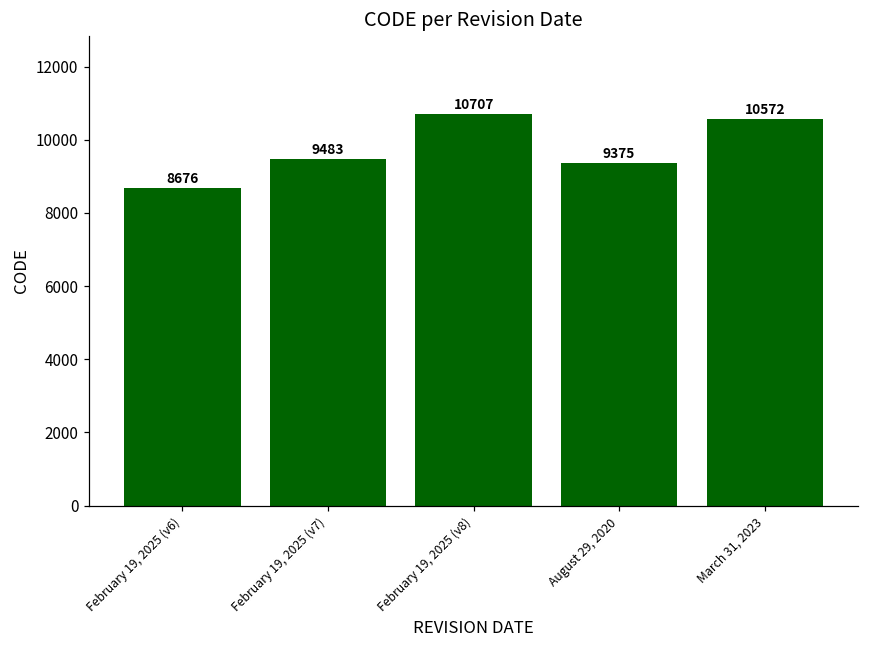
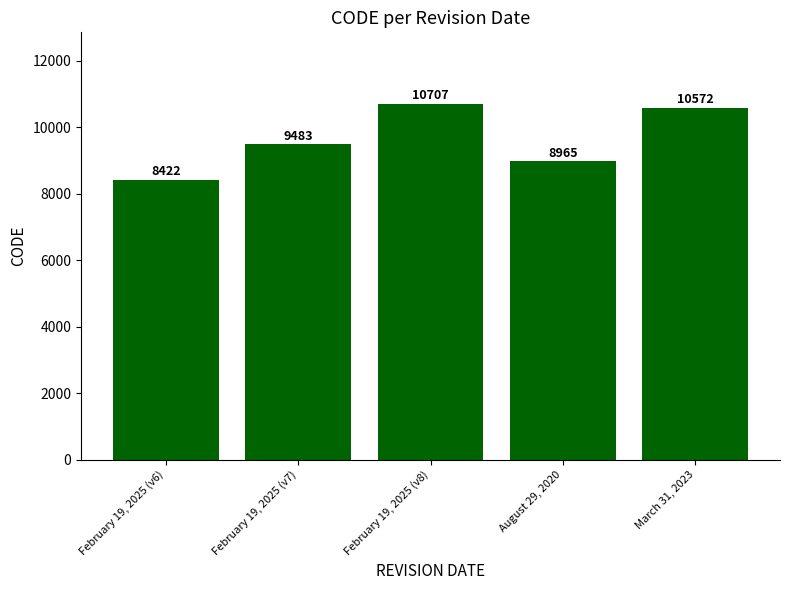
February 19, 2025 (v6): 8676 -> 8422
August 29, 2020: 9375 -> 8965
